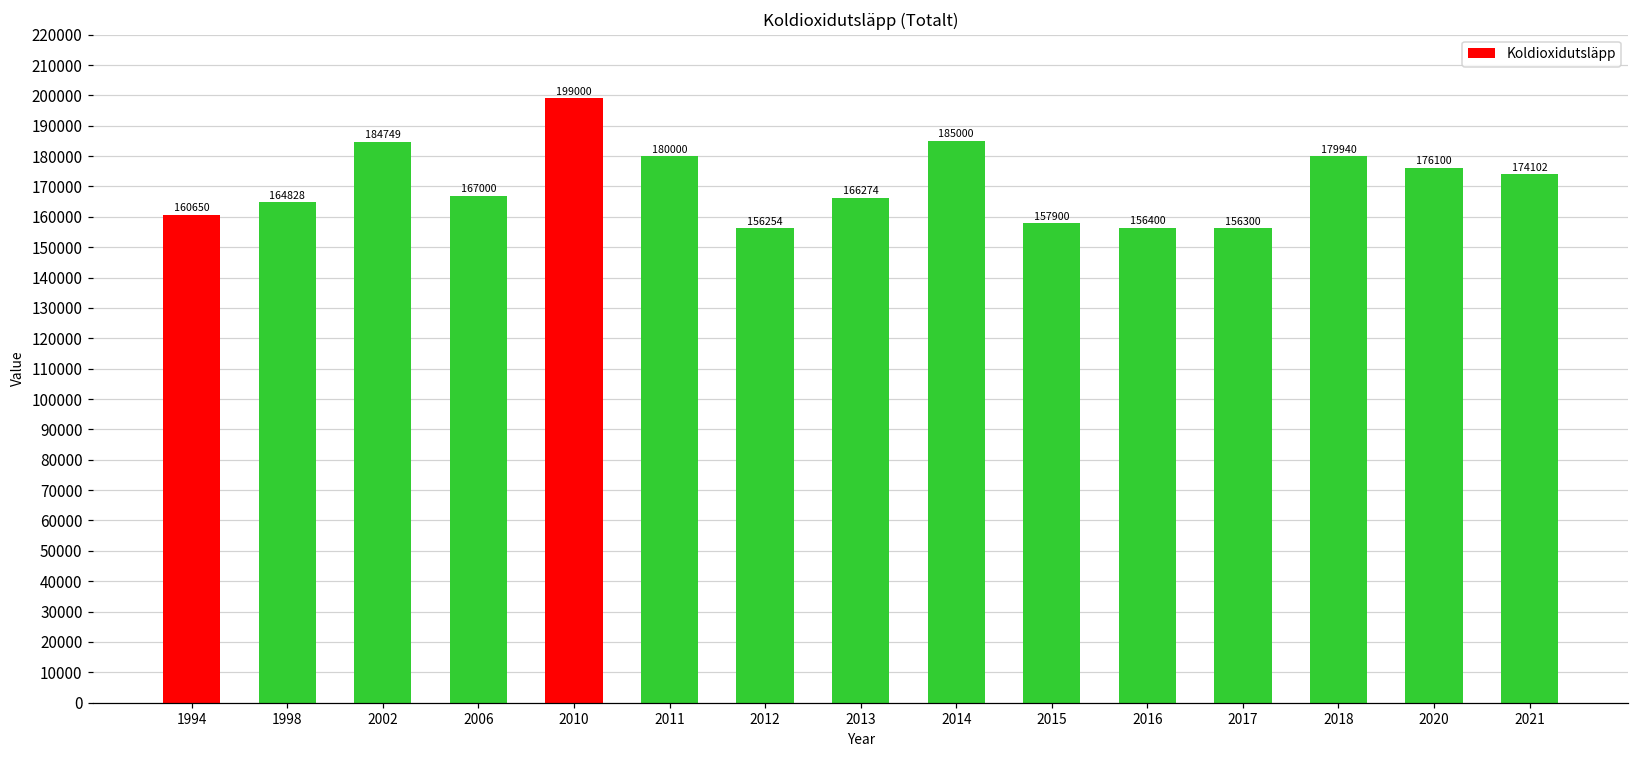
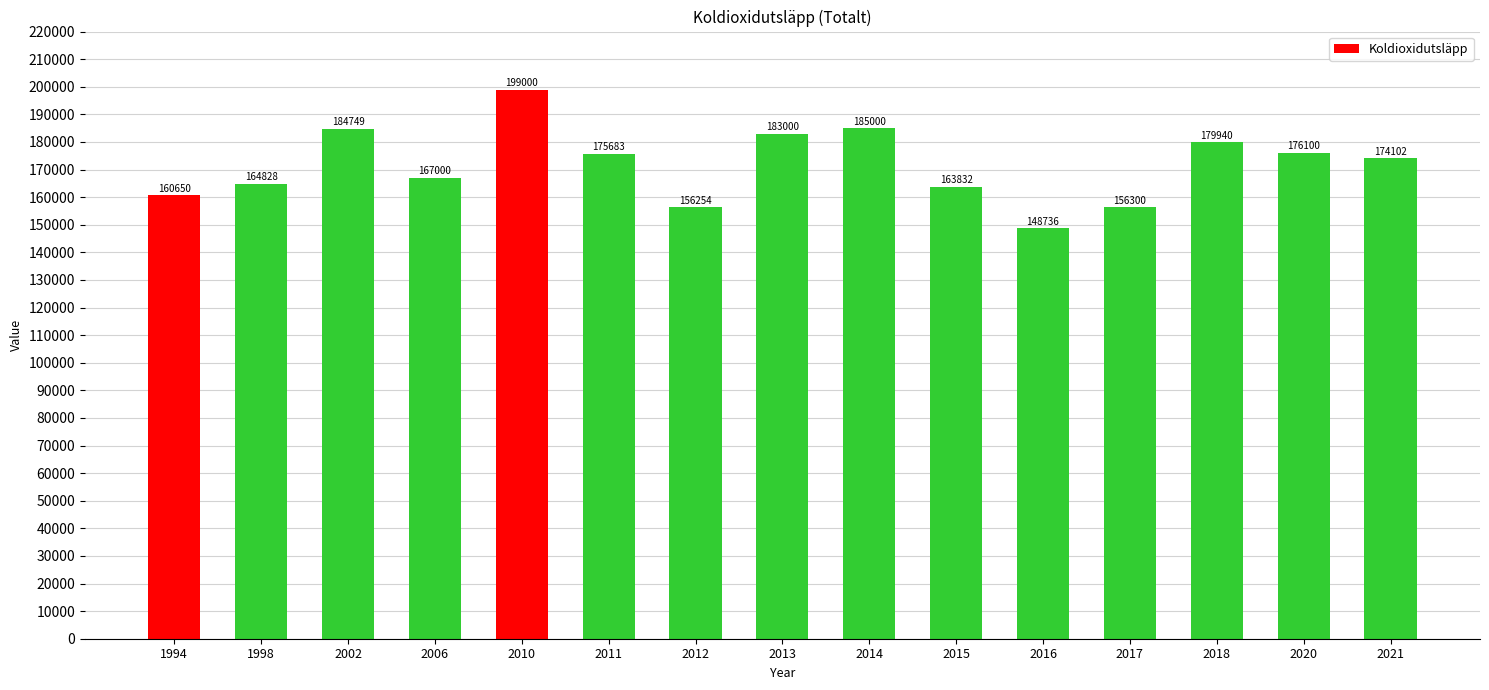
2011: 180000 -> 175683
2013: 166274 -> 183000
2015: 157900 -> 163832
2016: 156400 -> 148736
